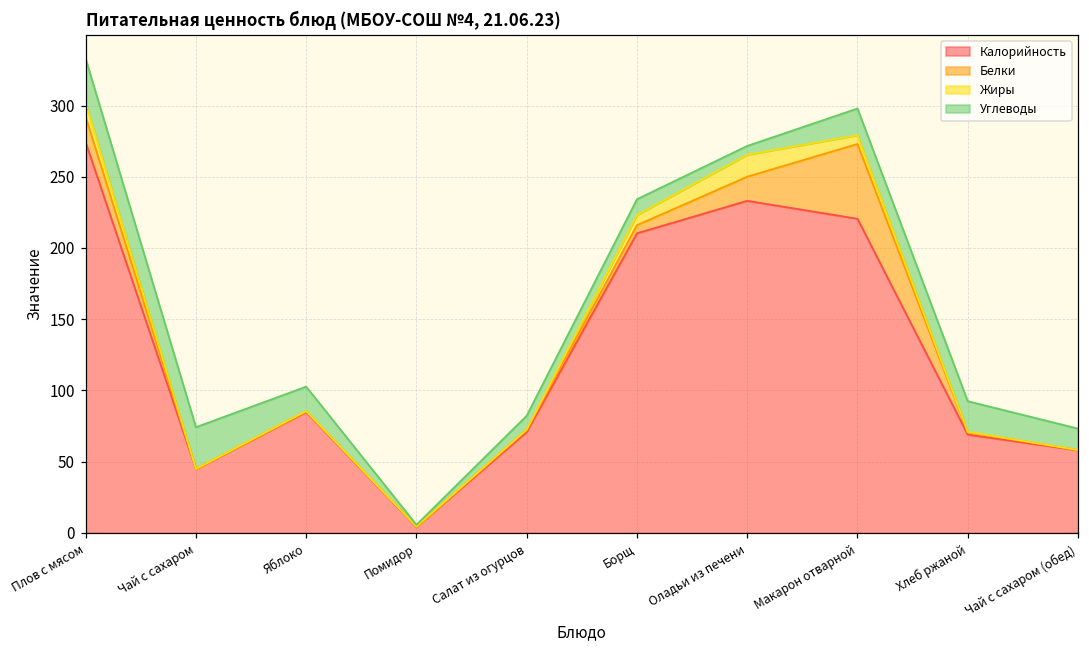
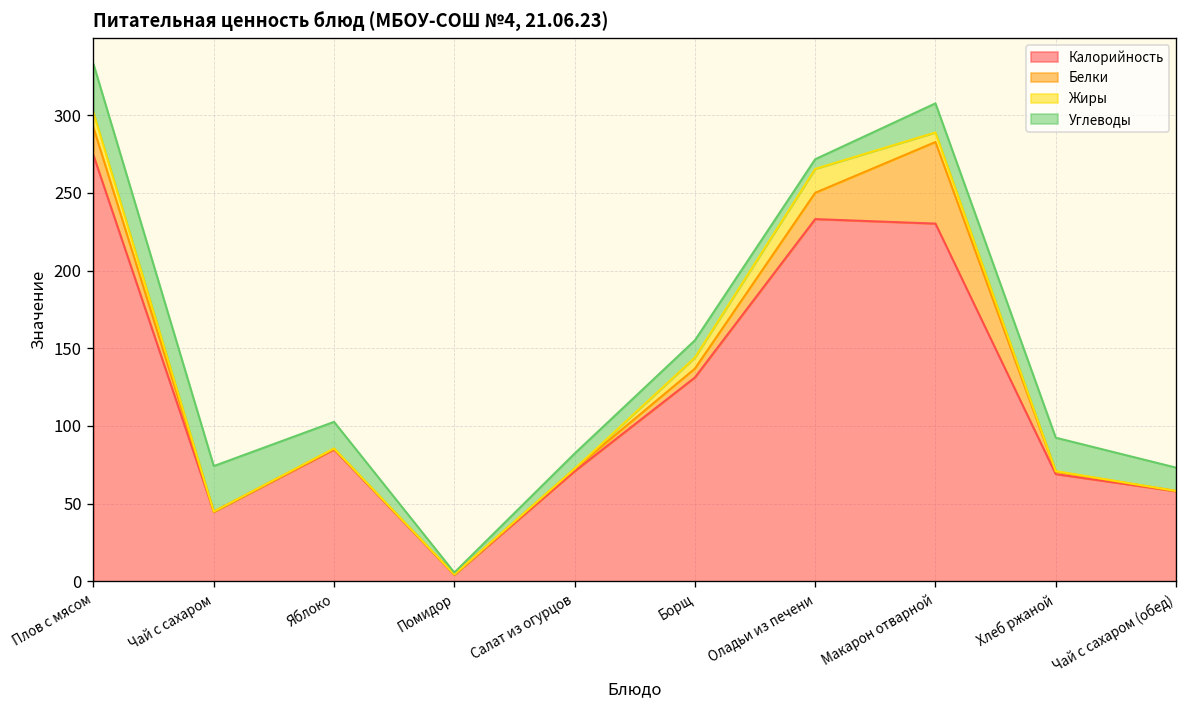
Калорийность, Борщ: 210 -> 131
Калорийность, Макарон отварной: 221 -> 230
